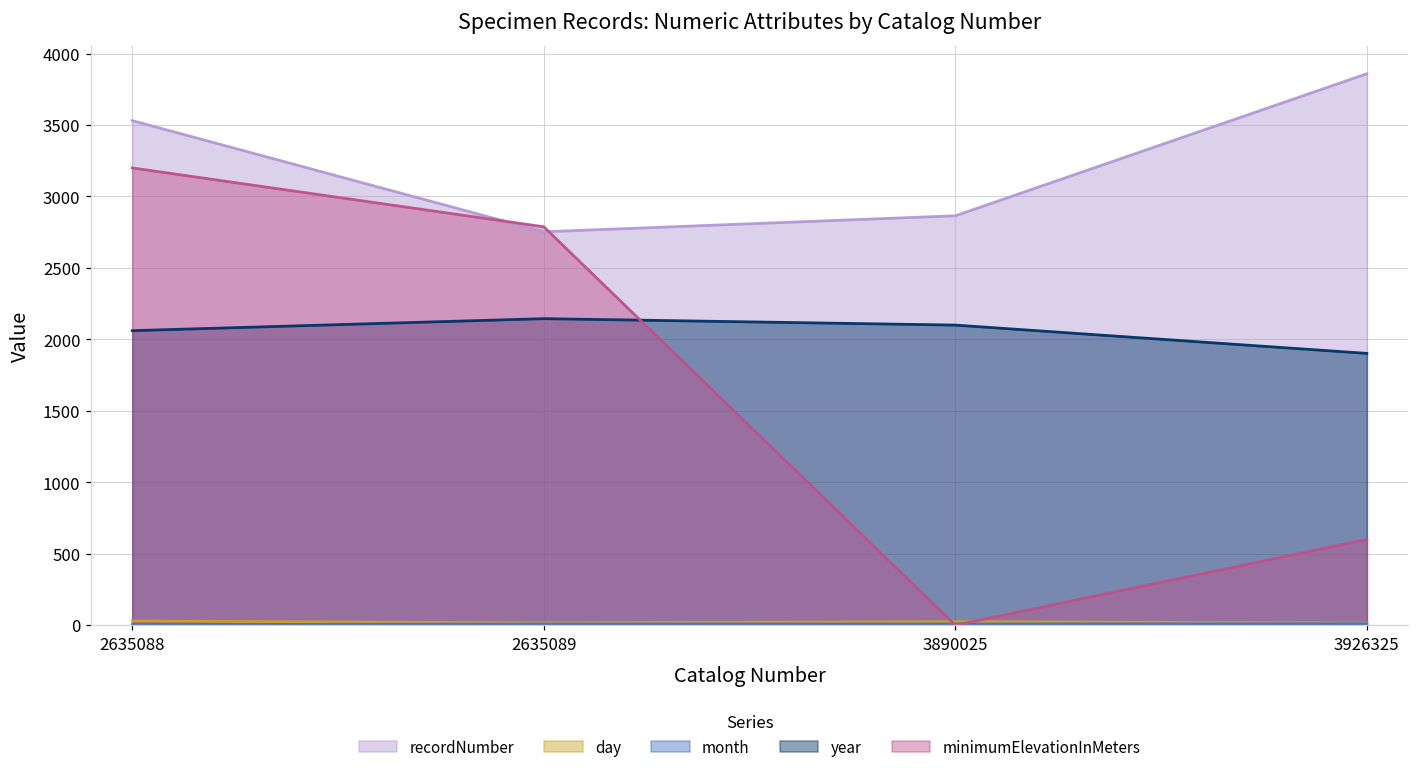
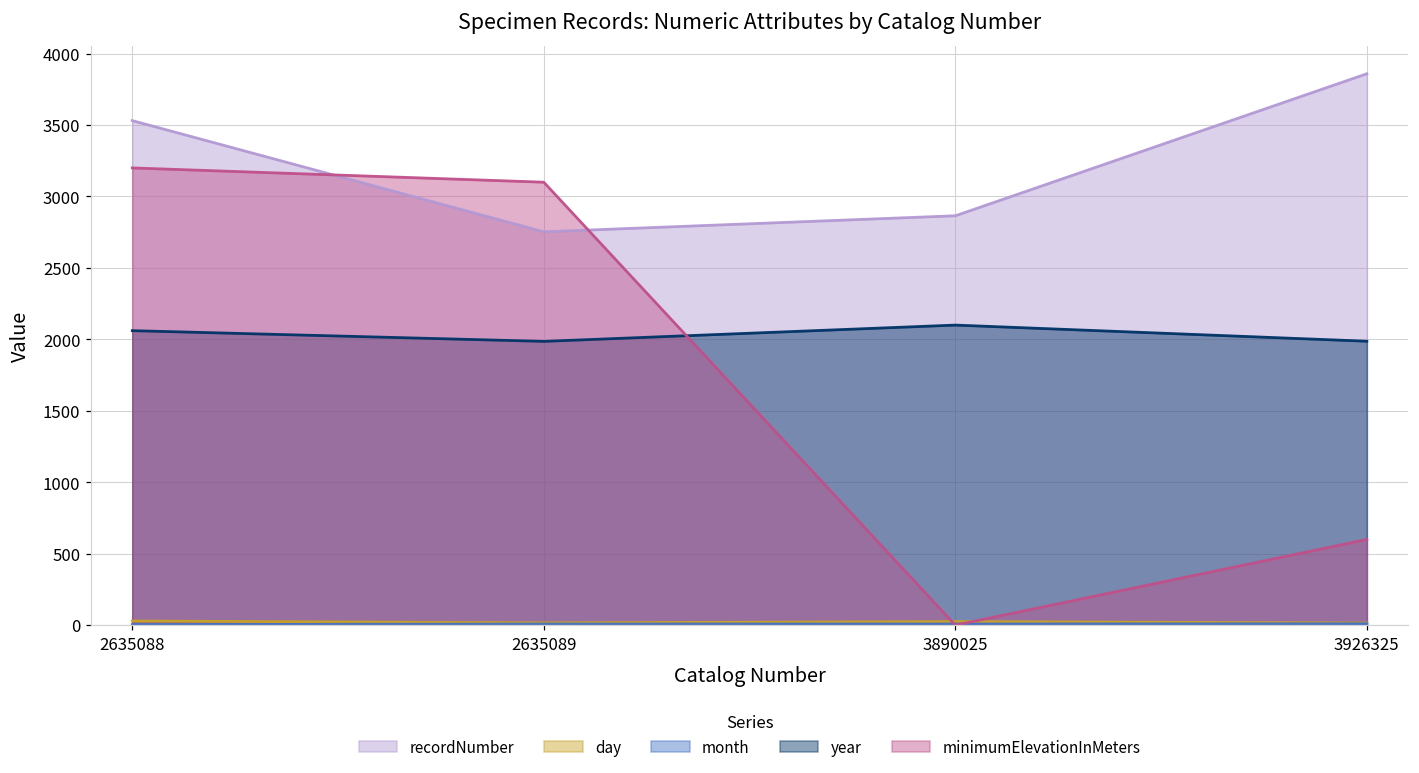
year, 2635089: 2150 -> 1990
minimumElevationInMeters, 2635089: 2790 -> 3100
year, 3926325: 1900 -> 1990
